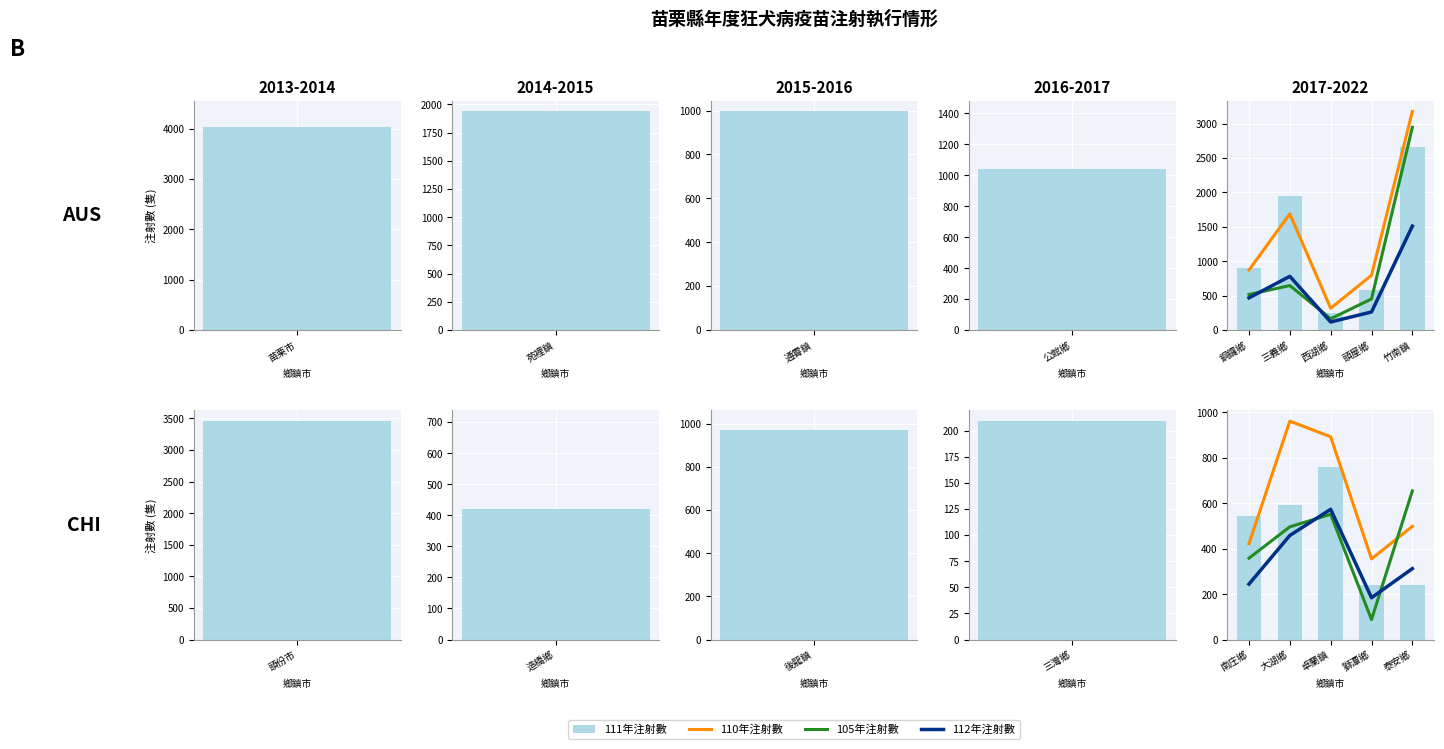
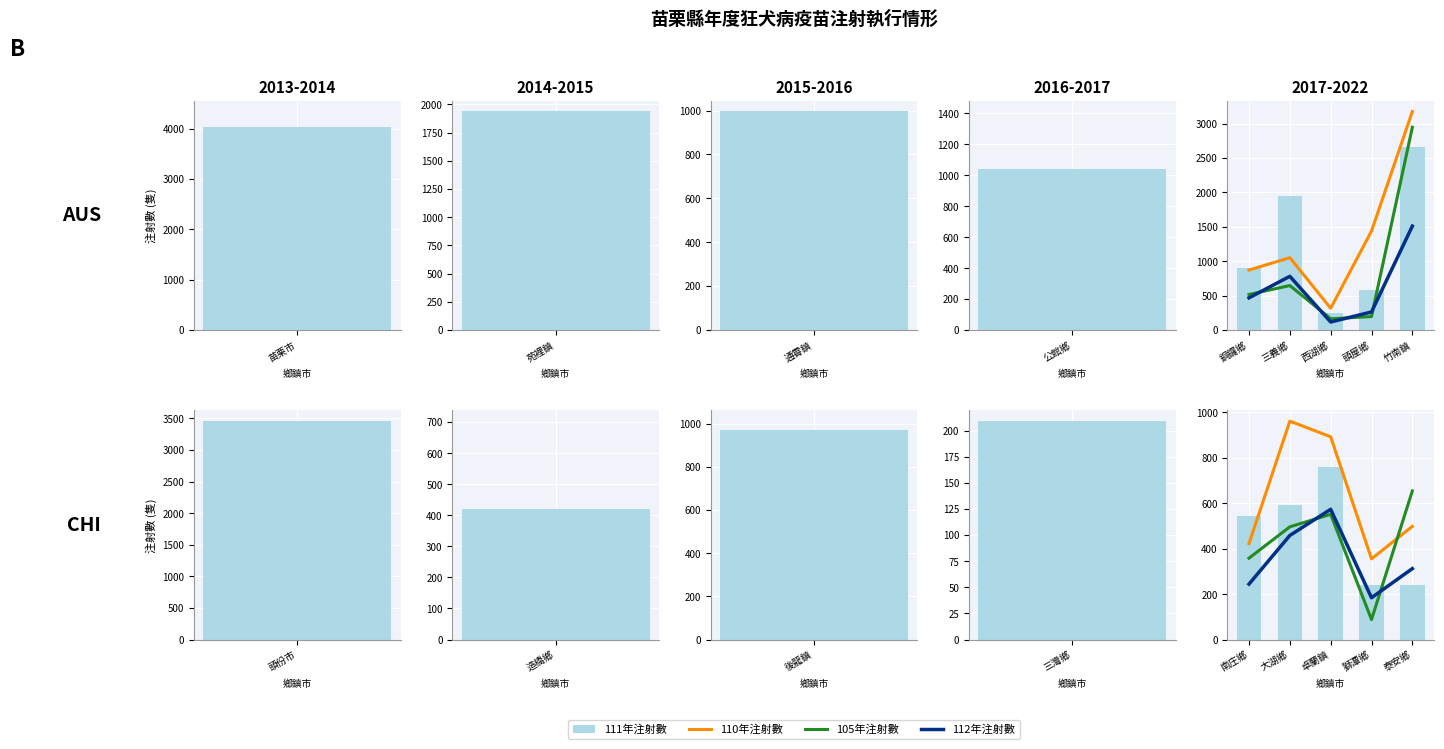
2017-2022, 110年注射數, 三義鄉: 1700 -> 1100
2017-2022, 110年注射數, 頭屋鄉: 800 -> 1400
2017-2022, 105年注射數, 頭屋鄉: 500 -> 200
